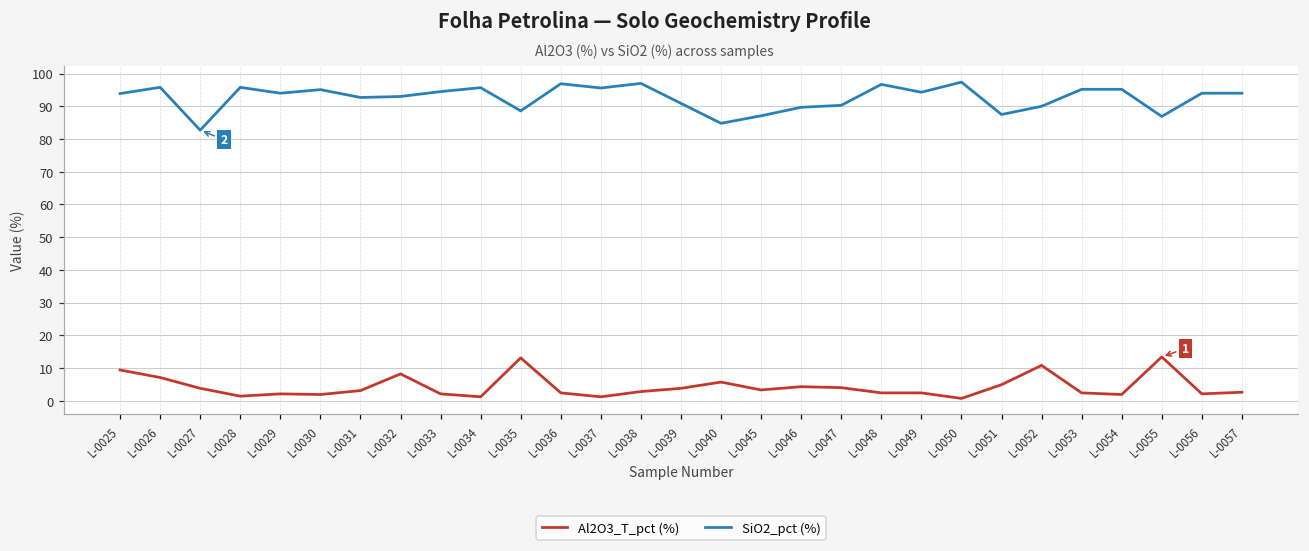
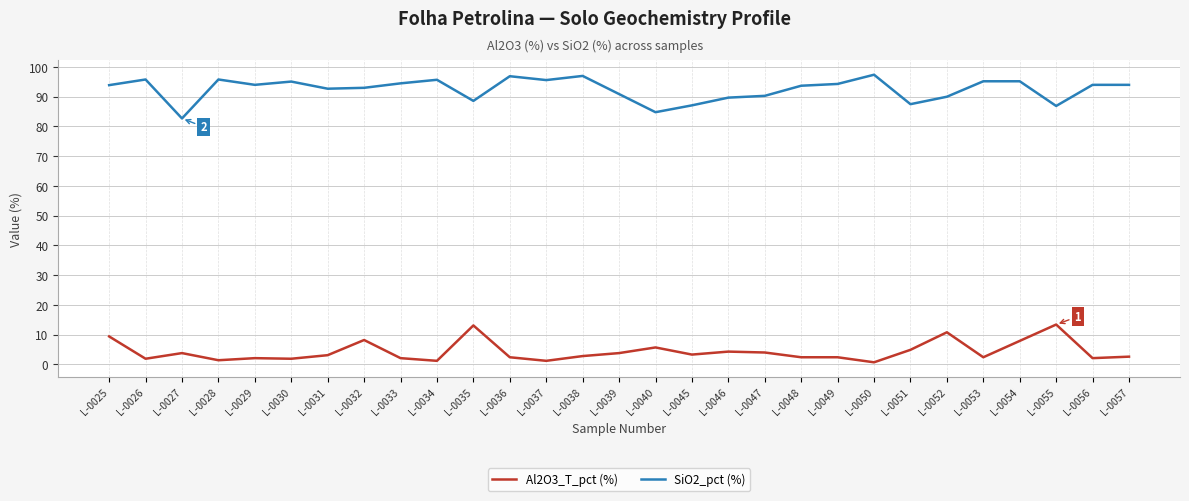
Al2O3_T_pct (%), L-0026: 7 -> 2
SiO2_pct (%), L-0048: 97 -> 94
Al2O3_T_pct (%), L-0054: 2 -> 8
